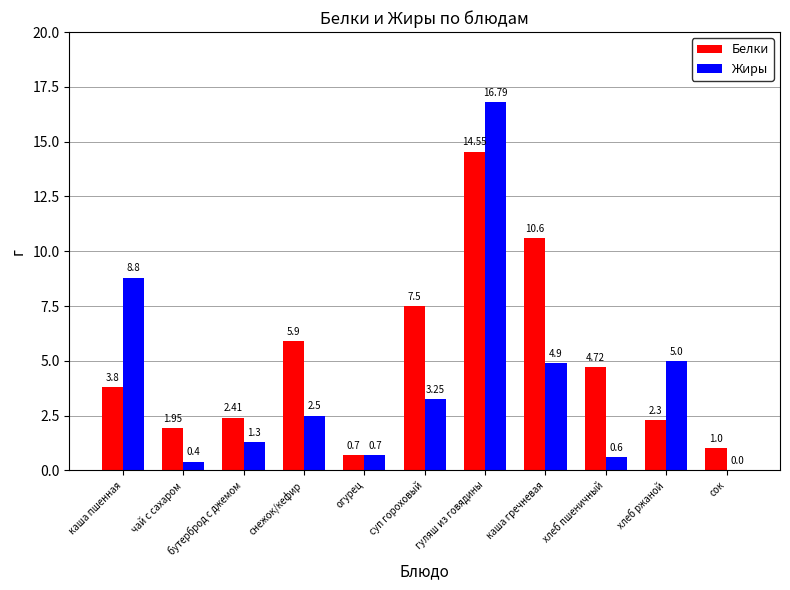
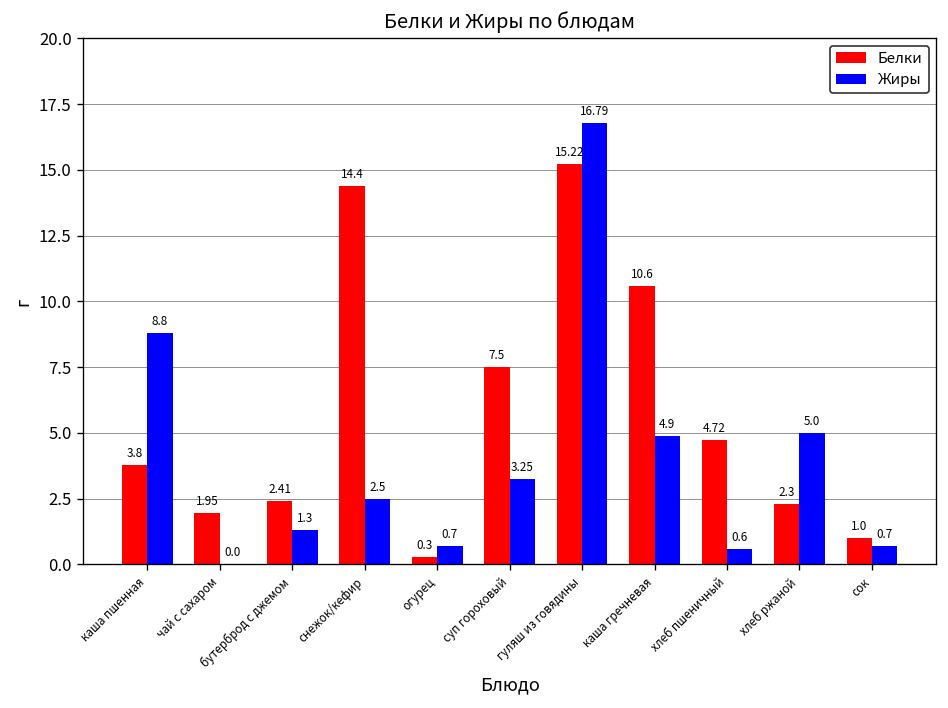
Жиры, чай с сахаром: 0.4 -> 0.0
Белки, снежок/кефир: 5.9 -> 14.4
Белки, огурец: 0.7 -> 0.3
Белки, гуляш из говядины: 14.55 -> 15.22
Жиры, сок: 0.0 -> 0.7
